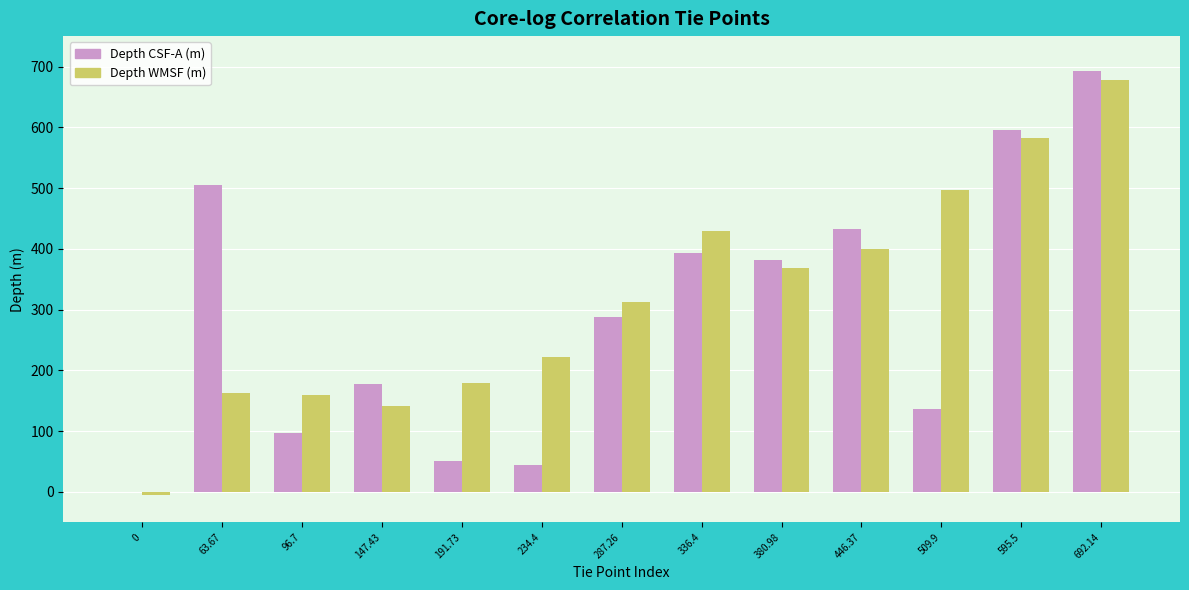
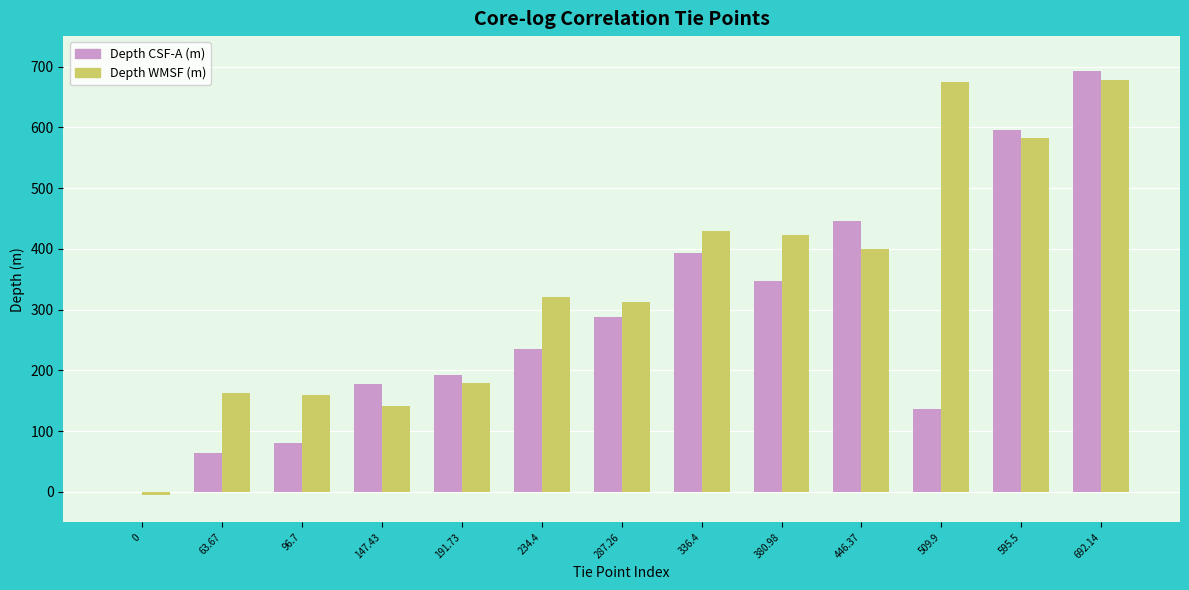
Depth CSF-A (m), 63.67: 510 -> 60
Depth CSF-A (m), 96.7: 100 -> 80
Depth CSF-A (m), 191.73: 50 -> 190
Depth CSF-A (m), 234.4: 40 -> 230
Depth WMSF (m), 234.4: 220 -> 320
Depth CSF-A (m), 380.98: 380 -> 350
Depth WMSF (m), 380.98: 370 -> 420
Depth CSF-A (m), 446.37: 430 -> 450
Depth WMSF (m), 509.9: 500 -> 670
